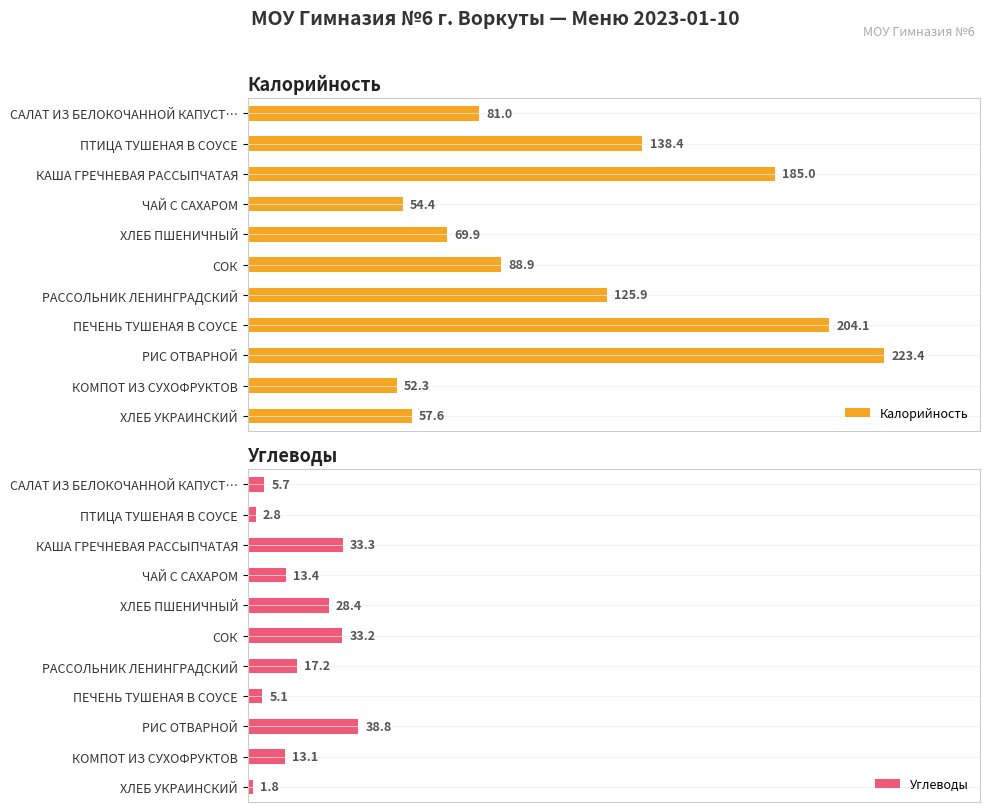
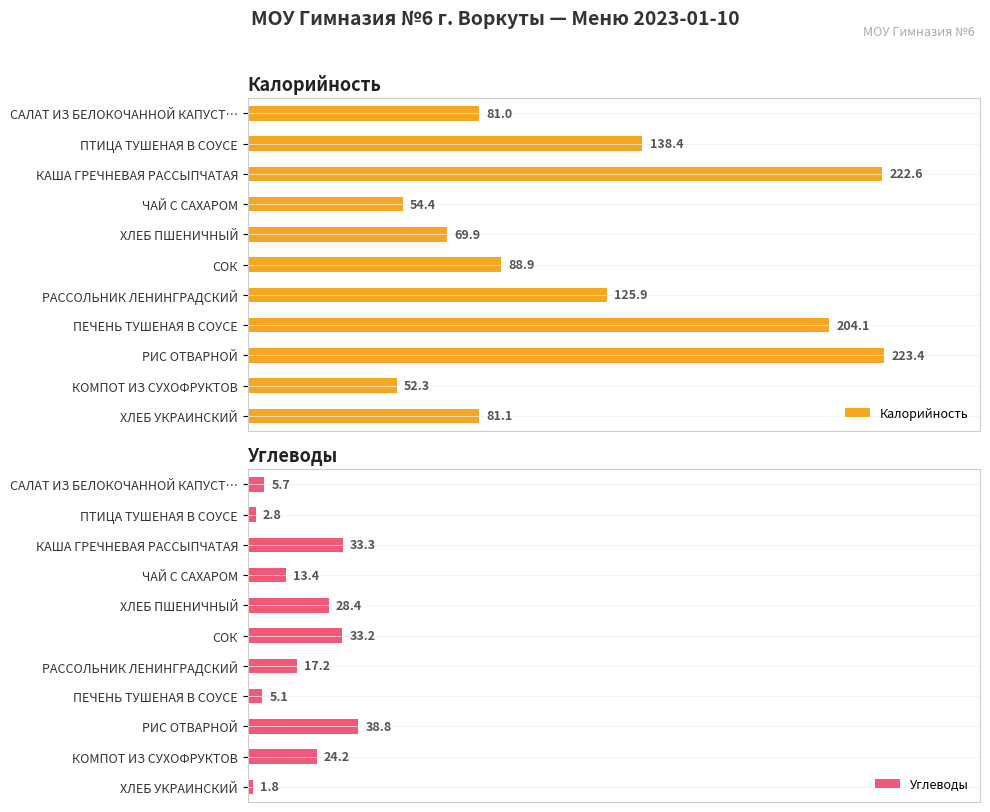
Калорийность, КАША ГРЕЧНЕВАЯ РАССЫПЧАТАЯ: 185.0 -> 222.6
Калорийность, ХЛЕБ УКРАИНСКИЙ: 57.6 -> 81.1
Углеводы, КОМПОТ ИЗ СУХОФРУКТОВ: 13.1 -> 24.2
